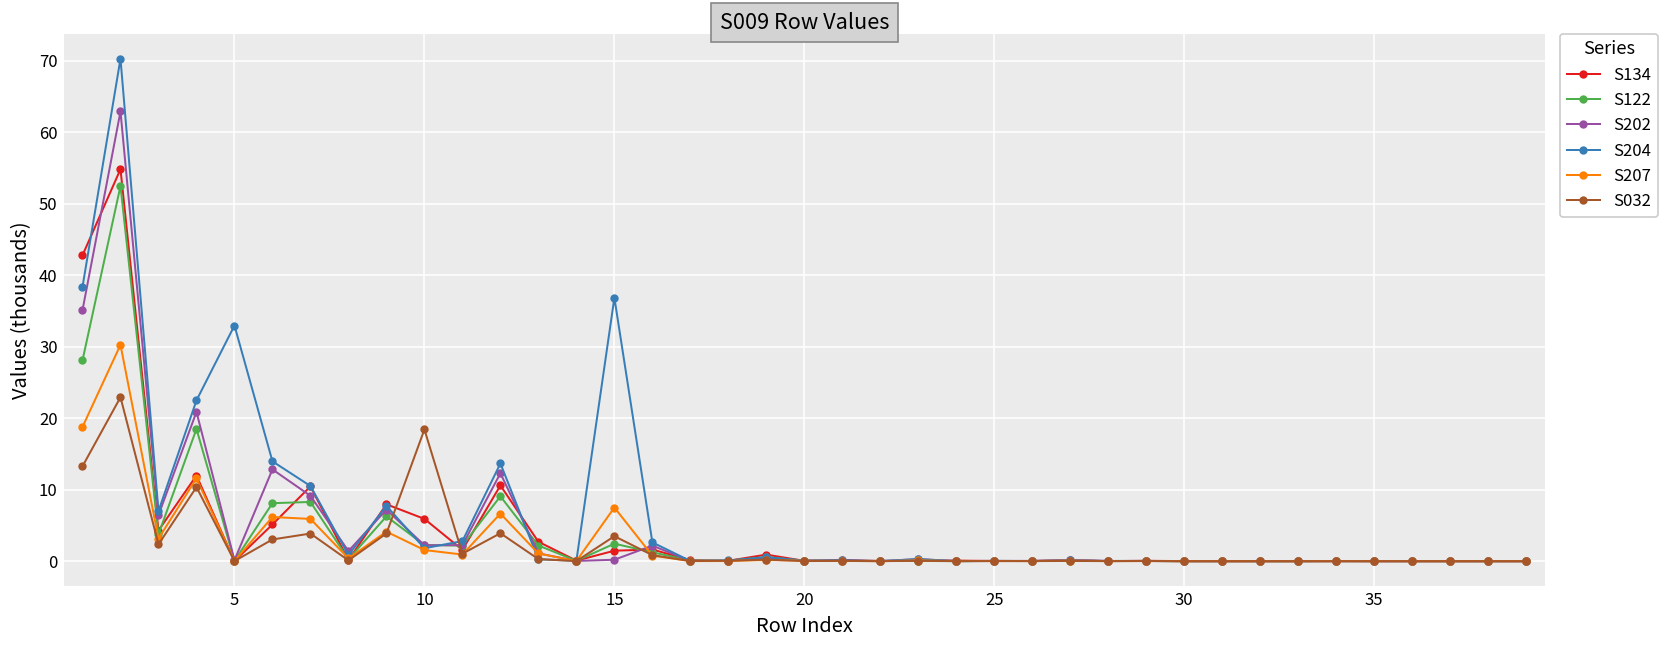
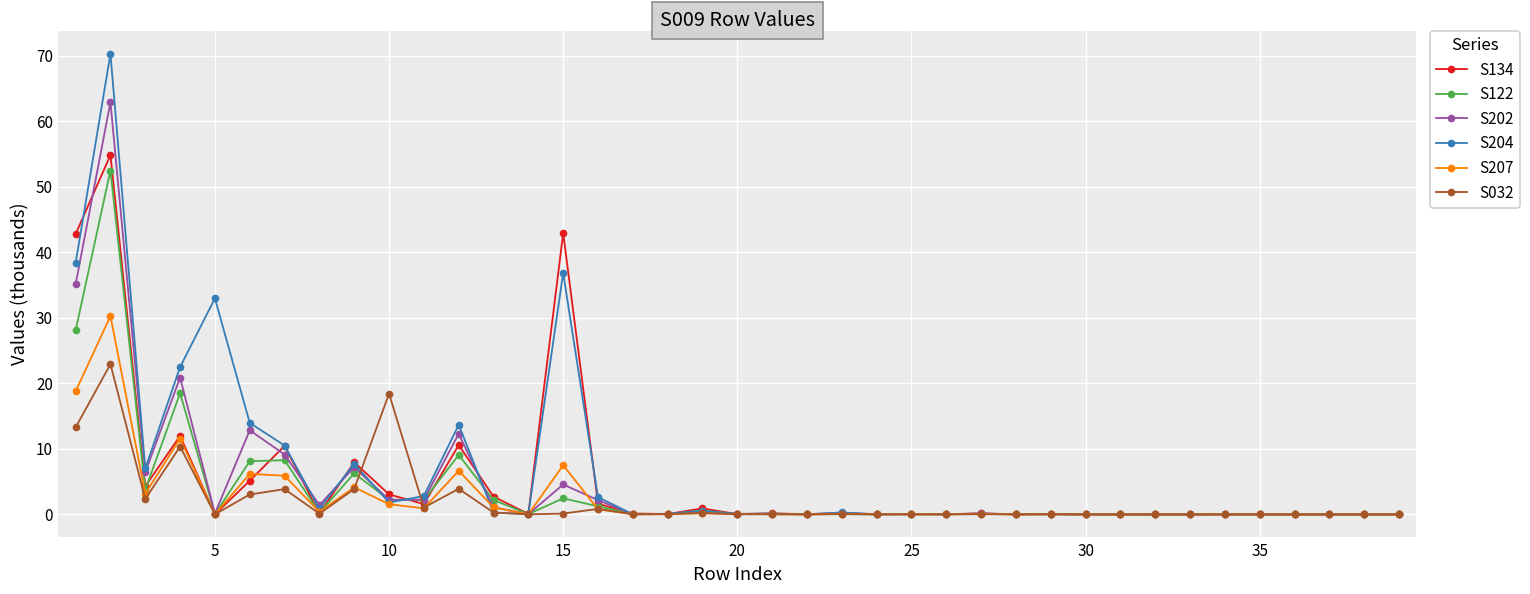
S134, 10: 6 -> 3
S134, 15: 1 -> 43
S202, 15: 0 -> 5
S032, 15: 3 -> 0
